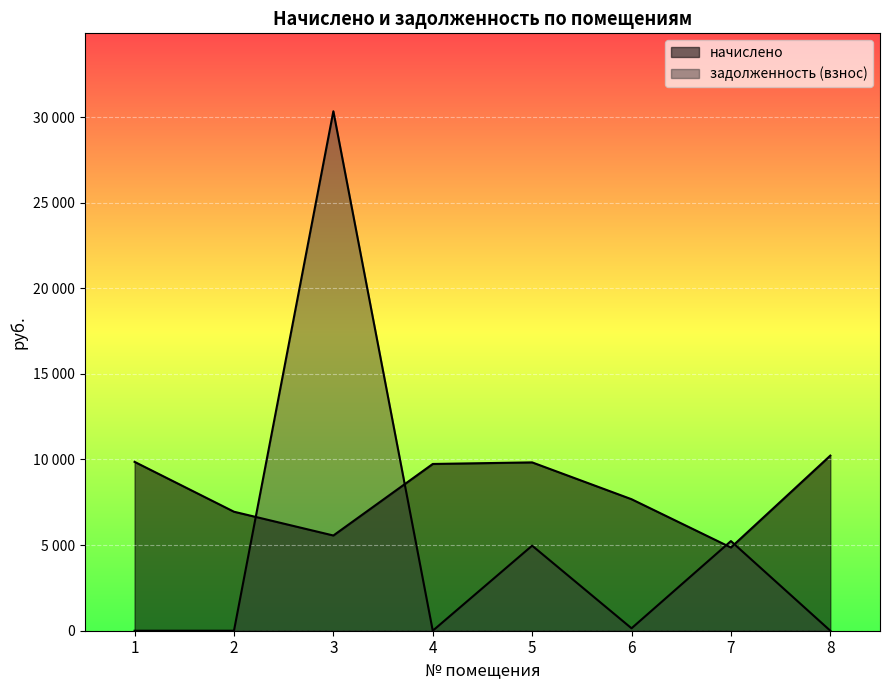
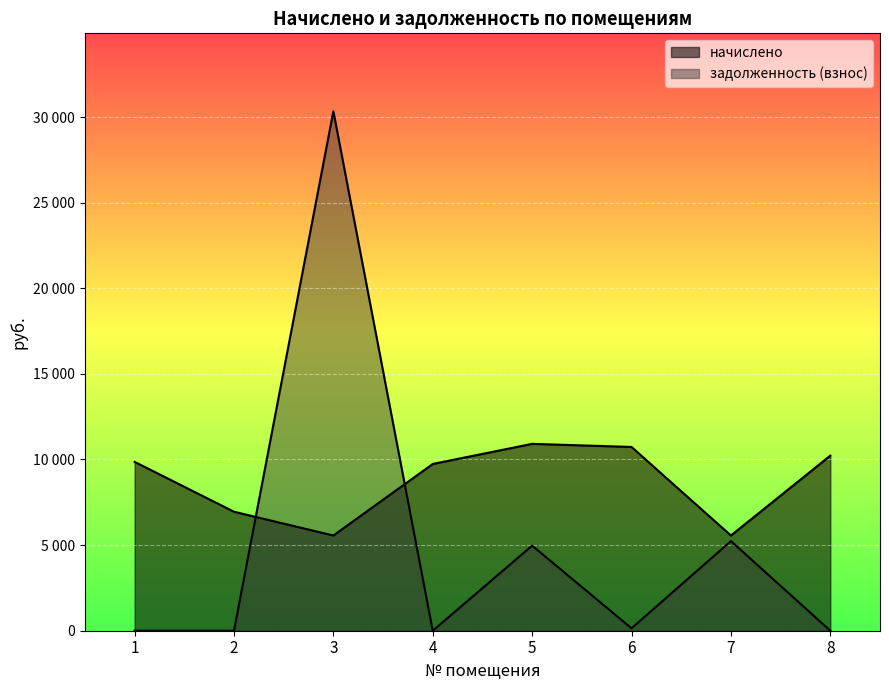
начислено, 5: 9800 -> 10900
начислено, 6: 7700 -> 10700
начислено, 7: 4900 -> 5600
